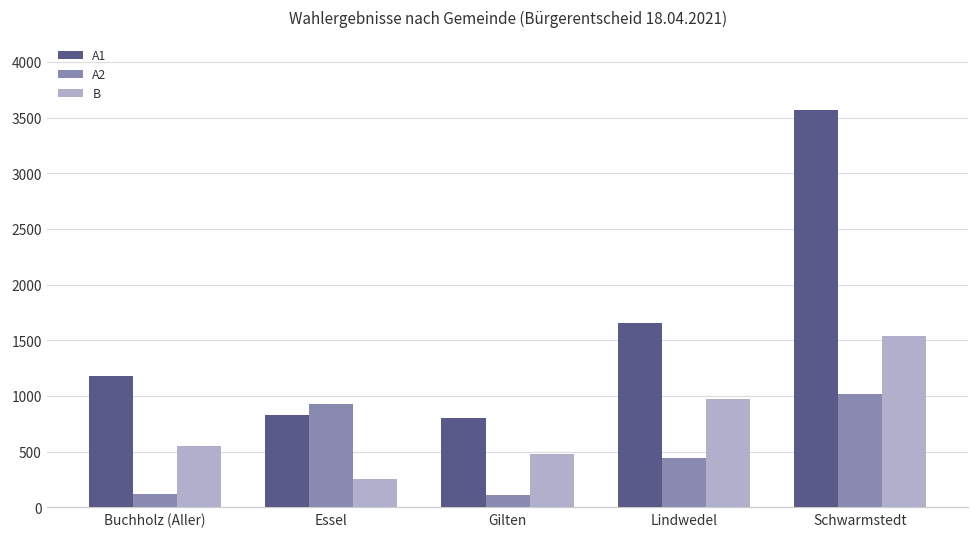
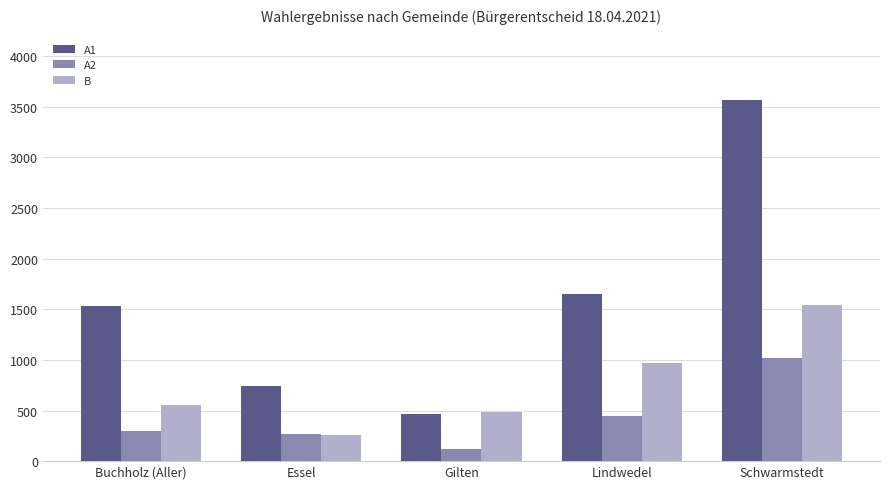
A1, Buchholz (Aller): 1180 -> 1540
A2, Buchholz (Aller): 120 -> 300
A1, Essel: 830 -> 740
A2, Essel: 930 -> 260
A1, Gilten: 800 -> 470
